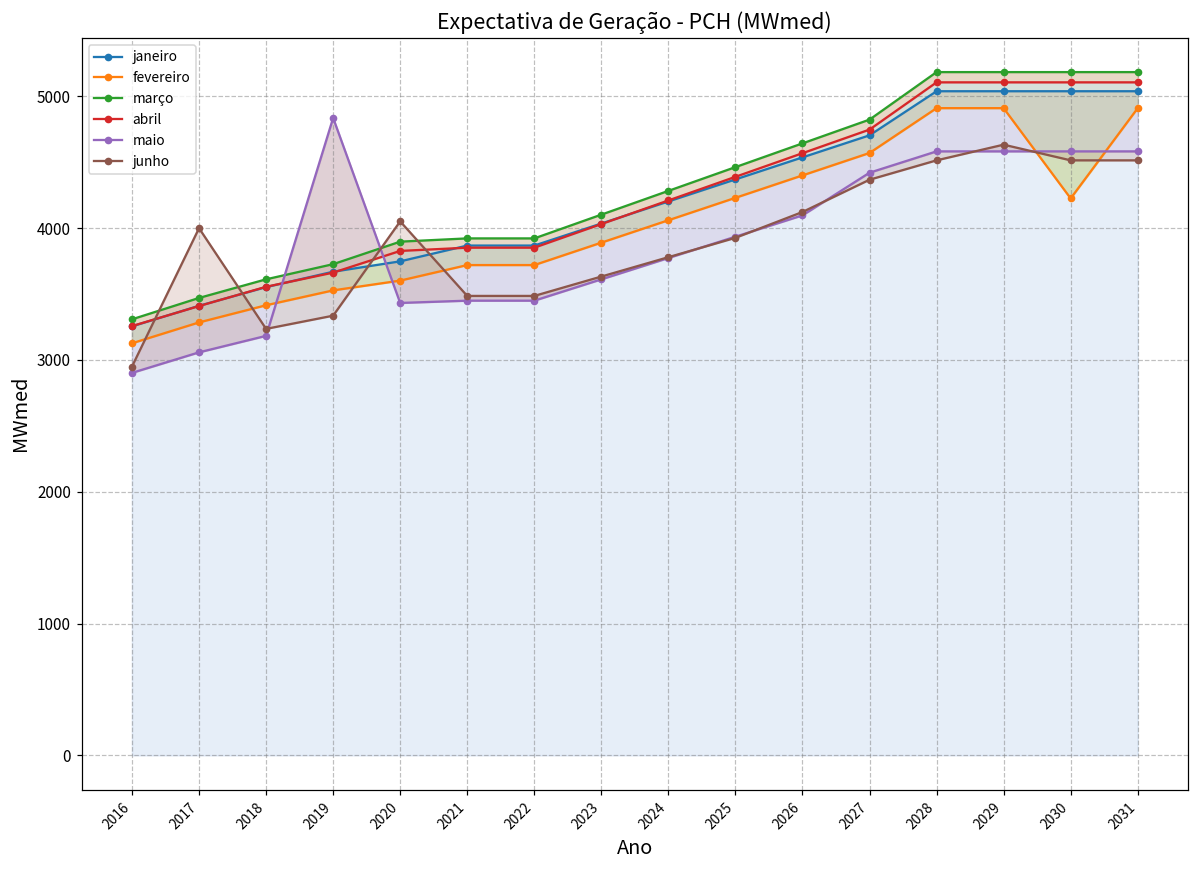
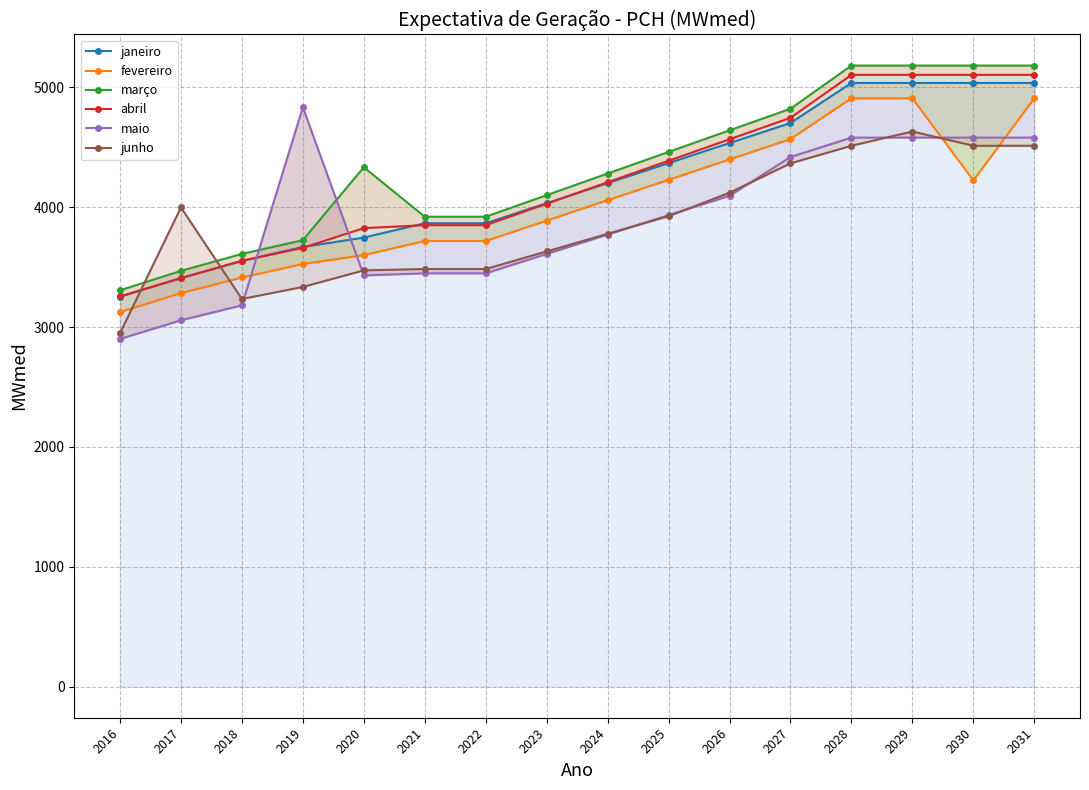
março, 2020: 3900 -> 4330
junho, 2020: 4050 -> 3470
